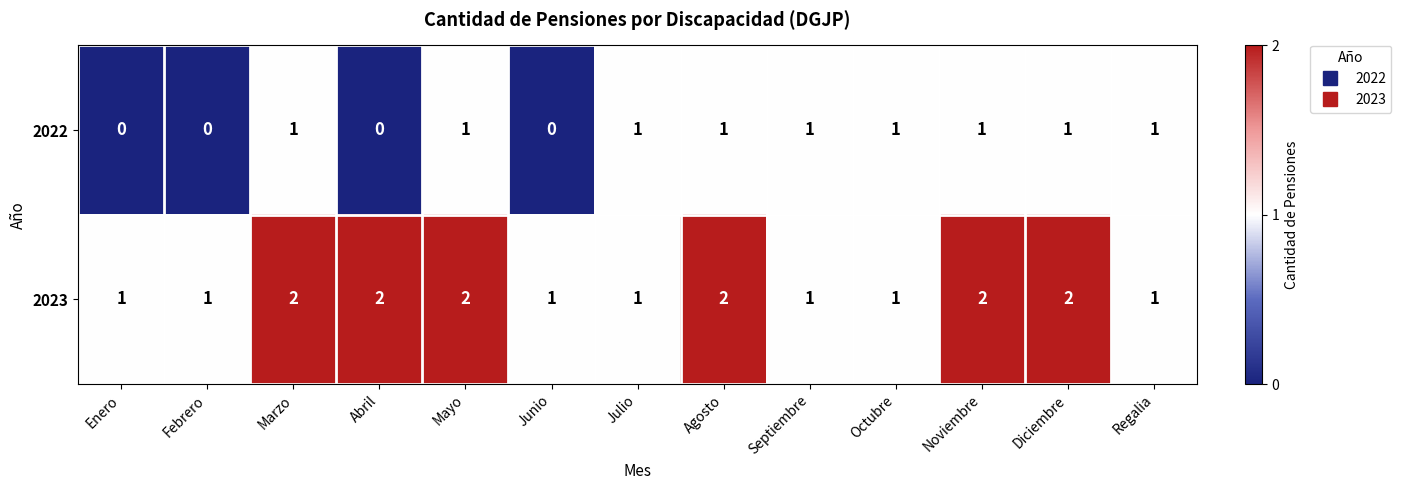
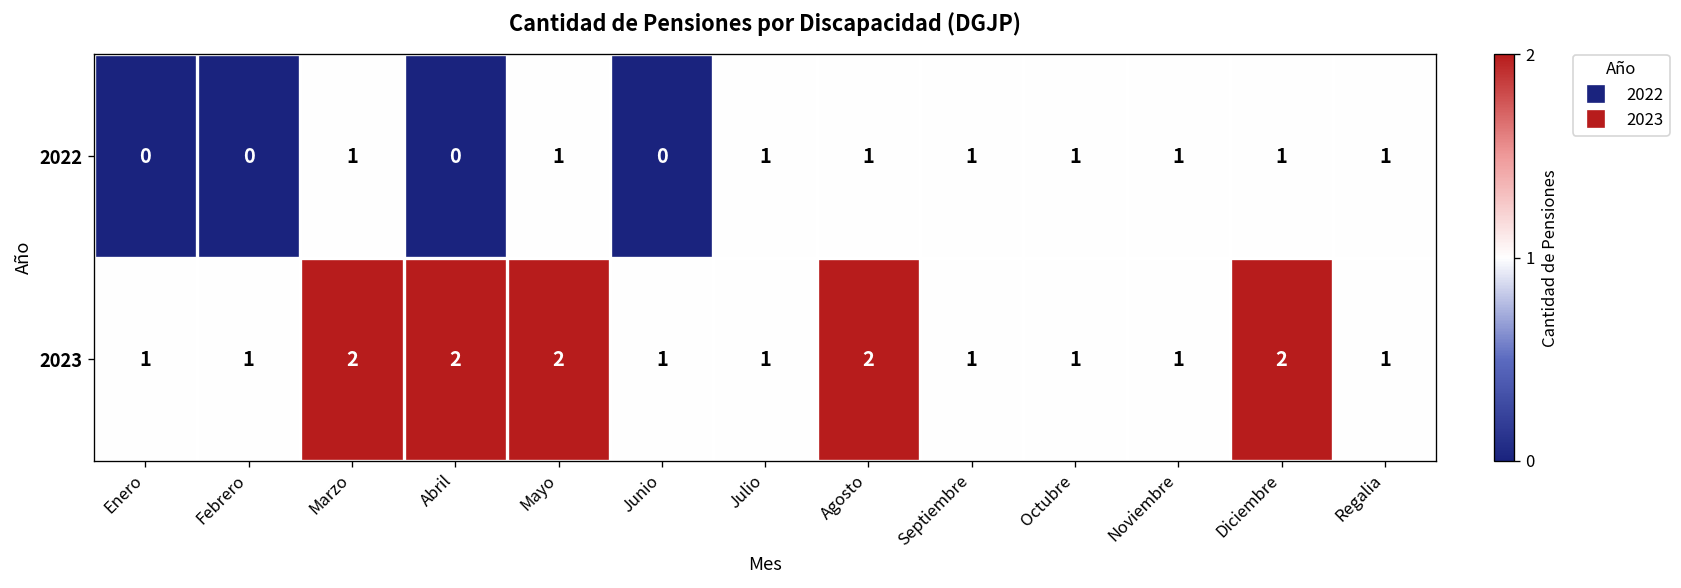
2023, Noviembre: 2 -> 1
